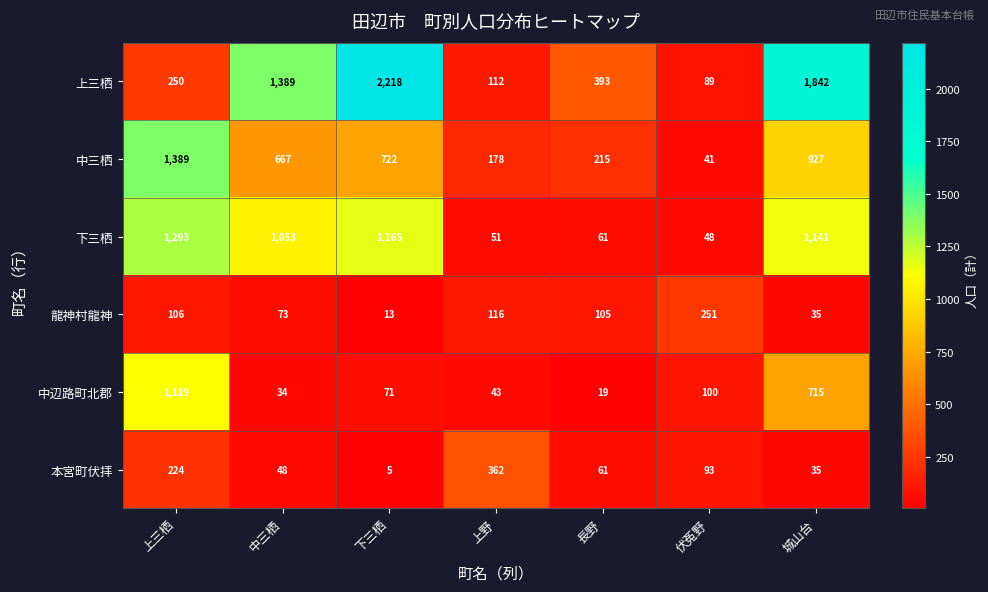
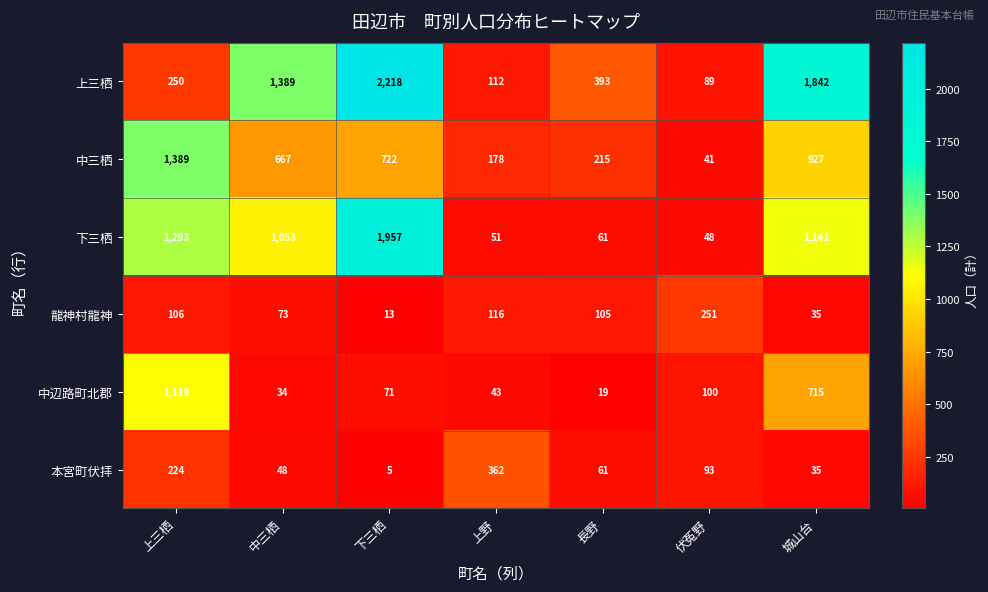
下三栖, 下三栖: 1,165 -> 1,957
